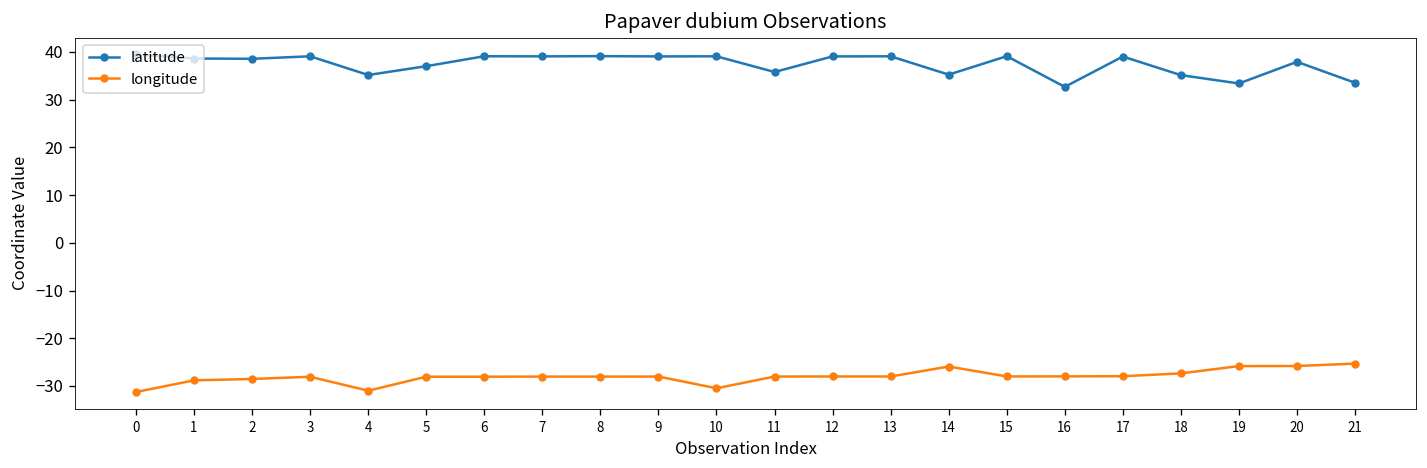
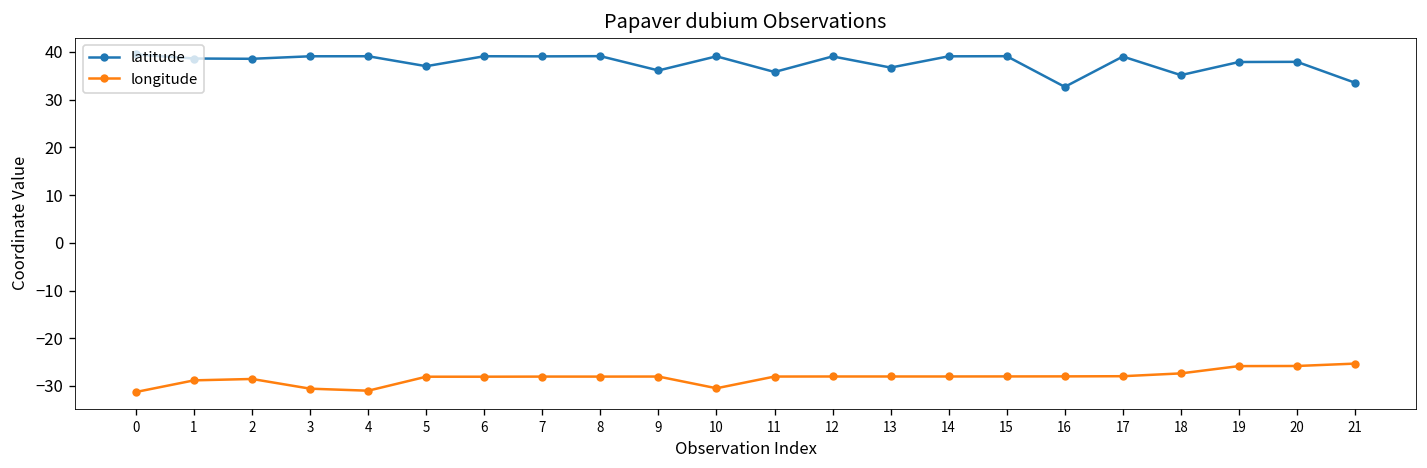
longitude, 3: -28 -> -31
latitude, 4: 35 -> 39
latitude, 9: 39 -> 36
latitude, 13: 39 -> 37
latitude, 14: 35 -> 39
longitude, 14: -26 -> -28
latitude, 19: 33 -> 38
